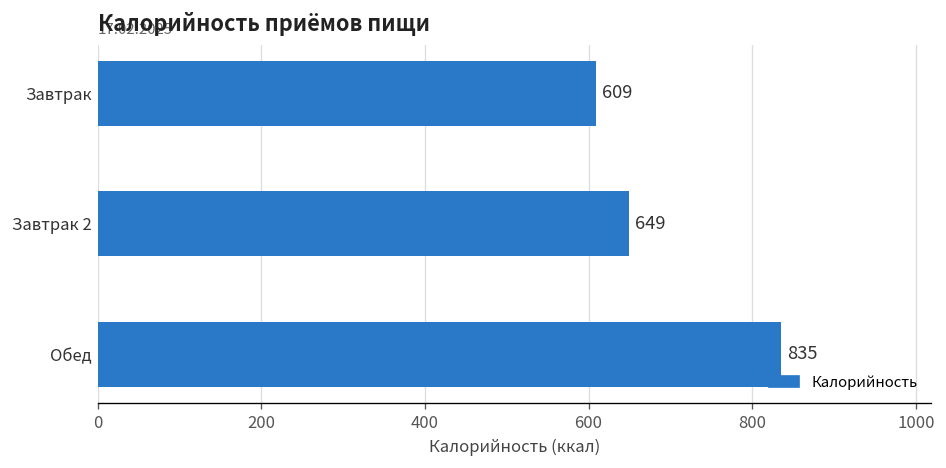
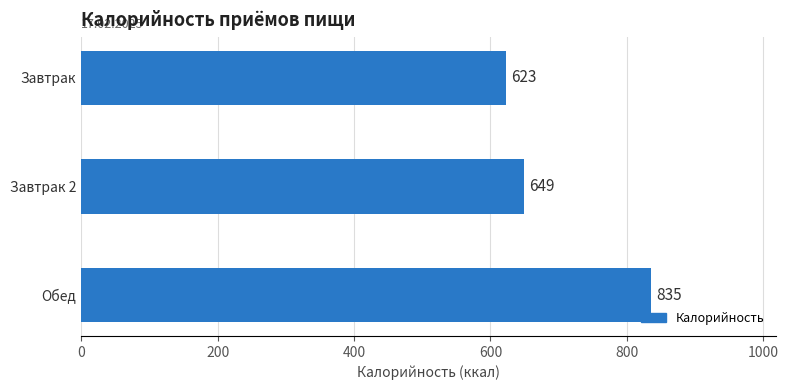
Завтрак: 609 -> 623
